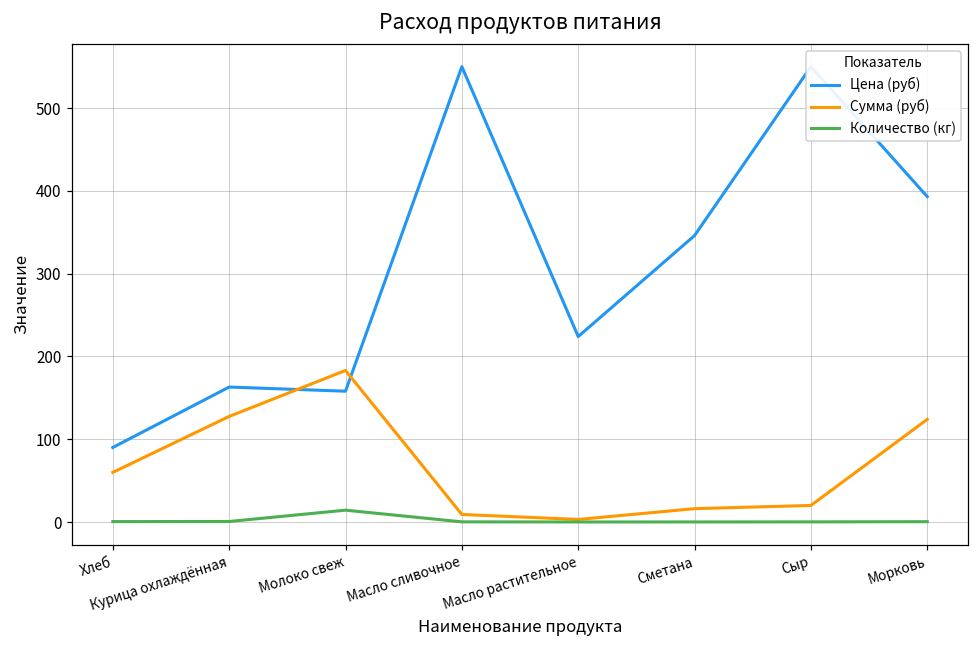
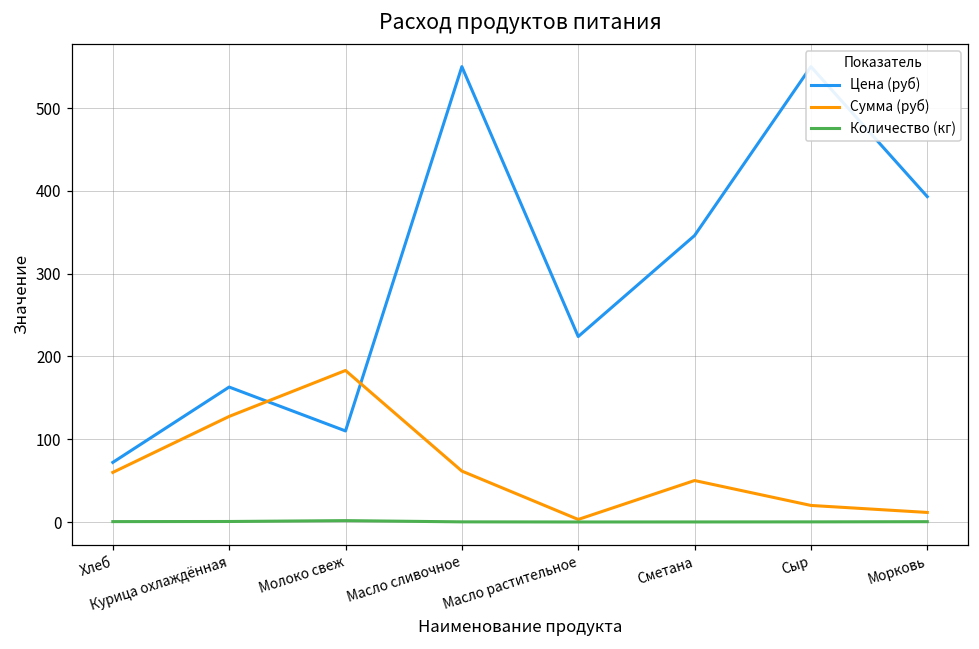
Цена (руб), Хлеб: 90 -> 70
Цена (руб), Молоко свеж: 160 -> 110
Количество (кг), Молоко свеж: 10 -> 0
Сумма (руб), Масло сливочное: 10 -> 60
Сумма (руб), Сметана: 20 -> 50
Сумма (руб), Морковь: 120 -> 10
